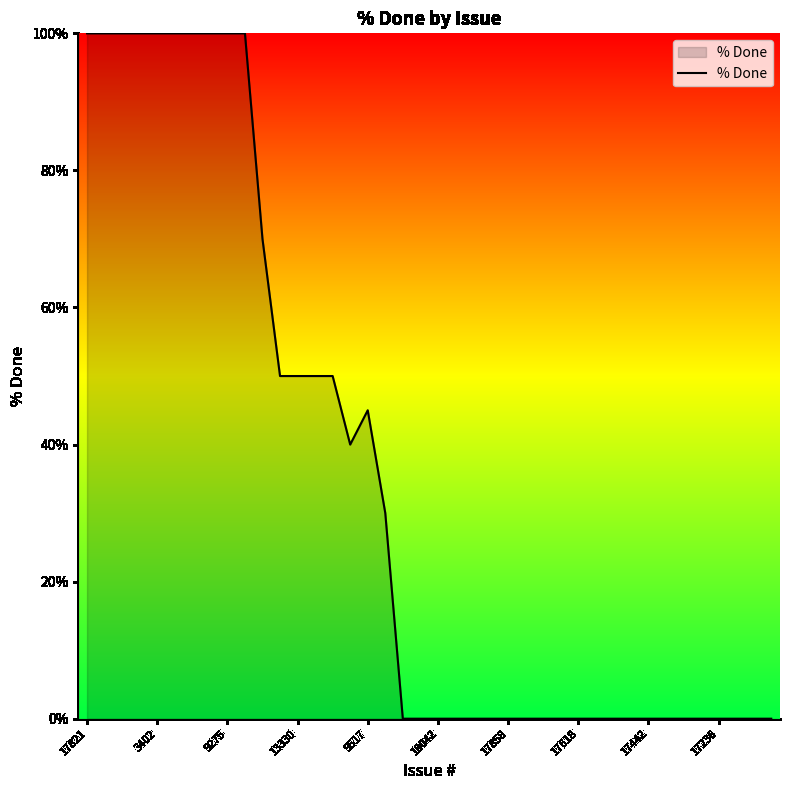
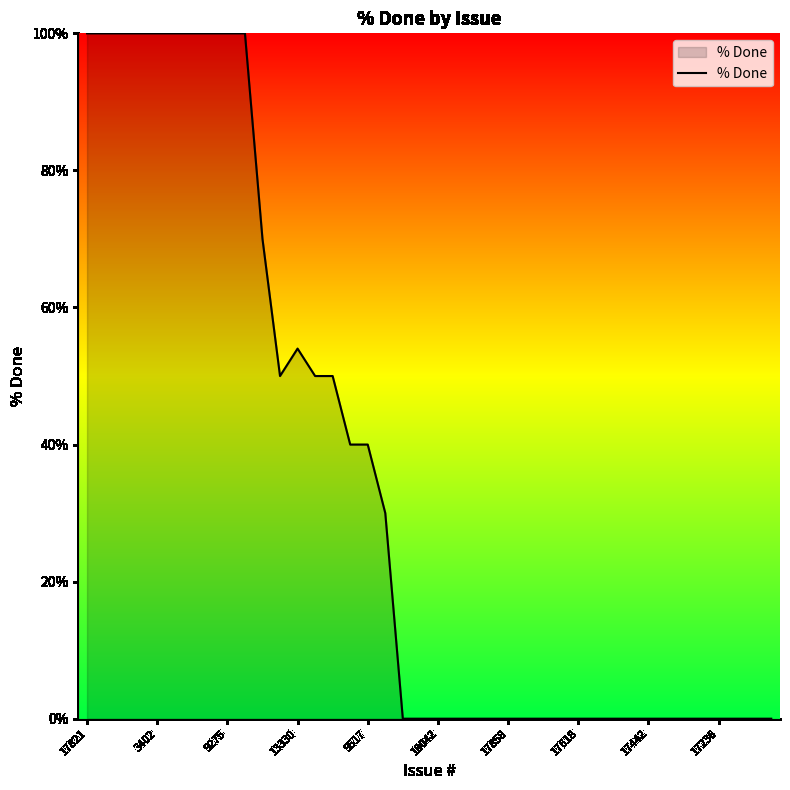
13330: 50% -> 54%
9517: 45% -> 40%
